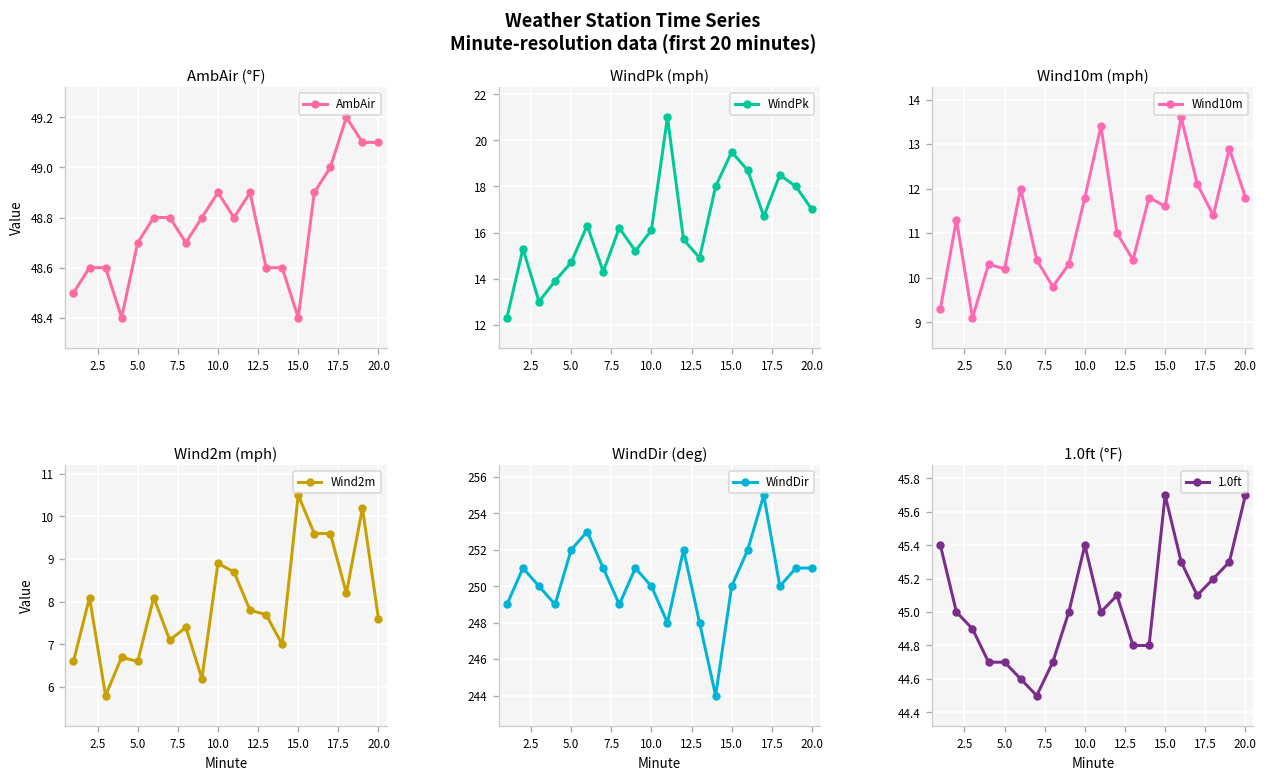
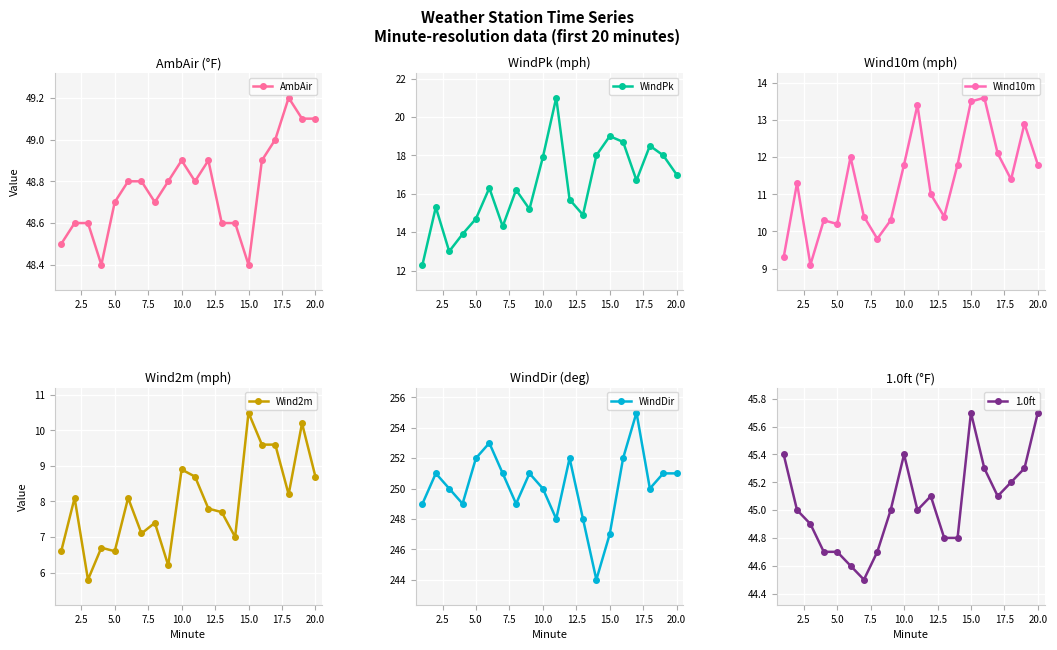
WindPk (mph), 10.0: 16.1 -> 17.9
WindPk (mph), 15.0: 19.5 -> 19.0
Wind10m (mph), 15.0: 11.6 -> 13.5
Wind2m (mph), 20.0: 7.6 -> 8.7
WindDir (deg), 15.0: 250 -> 247
